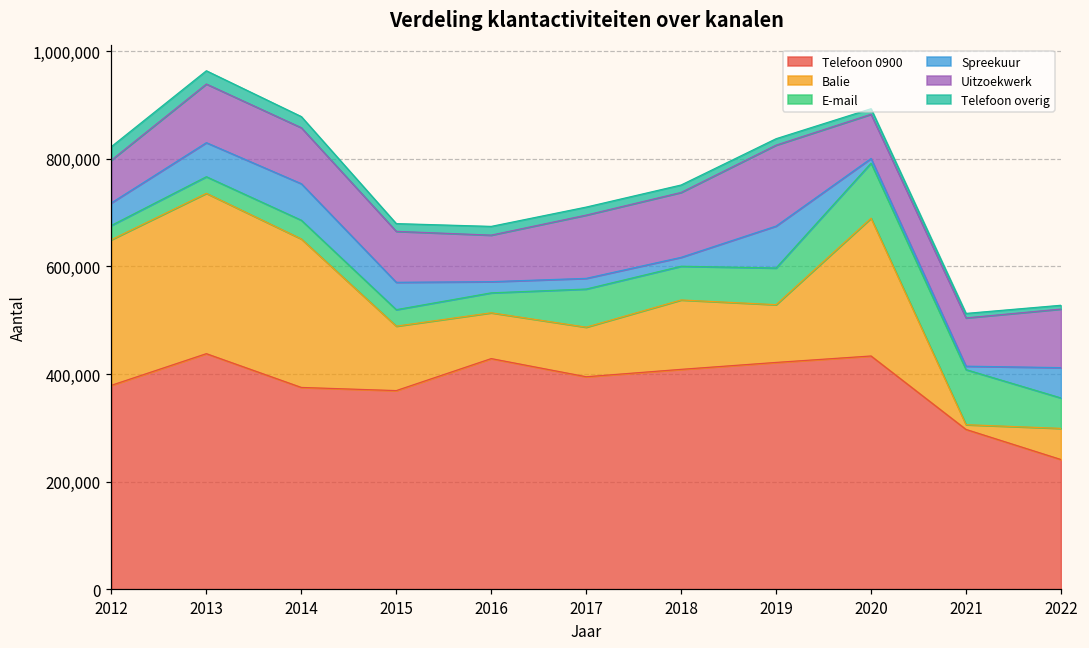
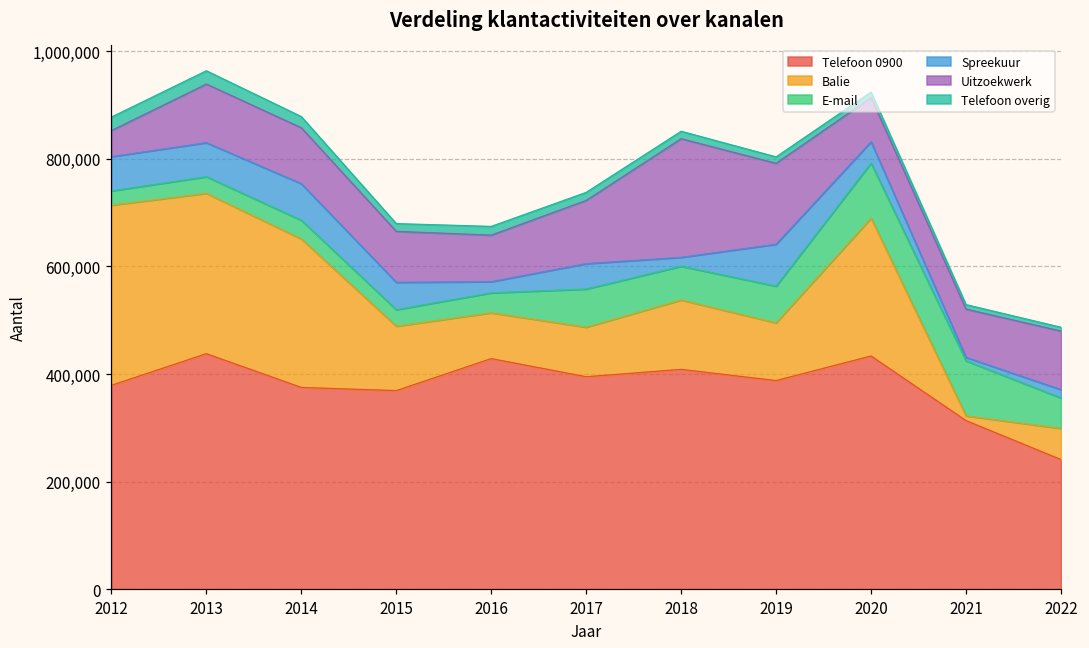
Balie, 2012: 270,000 -> 330,000
Spreekuur, 2012: 40,000 -> 60,000
Uitzoekwerk, 2012: 80,000 -> 50,000
Spreekuur, 2017: 20,000 -> 50,000
Uitzoekwerk, 2018: 120,000 -> 220,000
Telefoon 0900, 2019: 420,000 -> 390,000
Spreekuur, 2020: 10,000 -> 40,000
Telefoon 0900, 2021: 300,000 -> 310,000
Spreekuur, 2022: 60,000 -> 20,000
